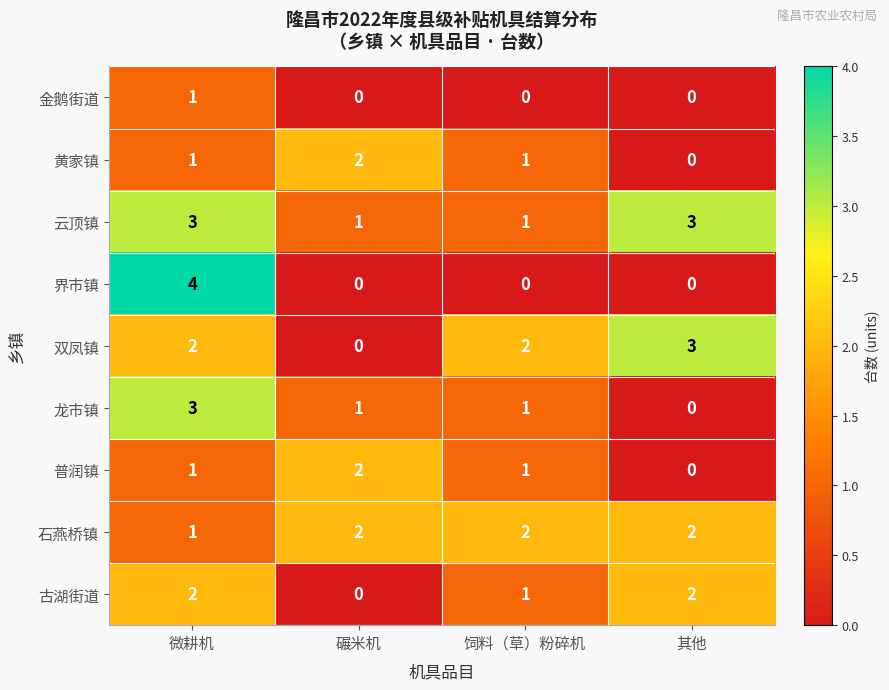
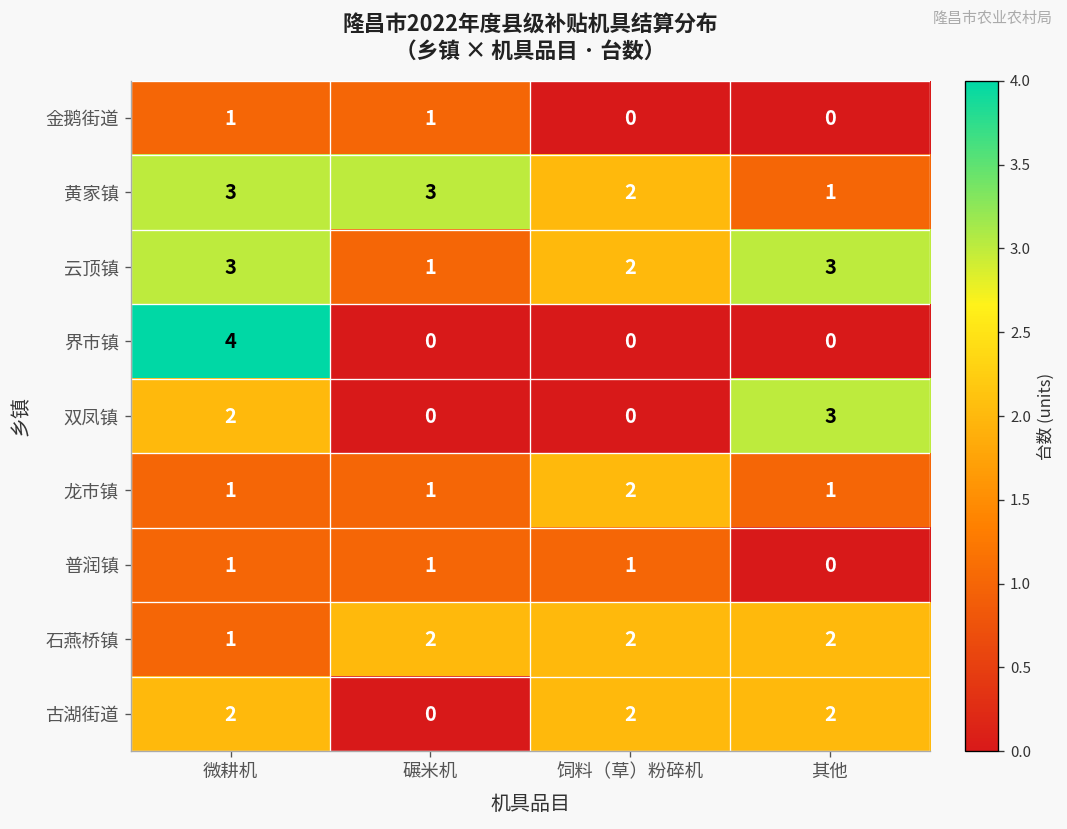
金鹅街道, 碾米机: 0 -> 1
黄家镇, 微耕机: 1 -> 3
黄家镇, 碾米机: 2 -> 3
黄家镇, 饲料（草）粉碎机: 1 -> 2
黄家镇, 其他: 0 -> 1
云顶镇, 饲料（草）粉碎机: 1 -> 2
双凤镇, 饲料（草）粉碎机: 2 -> 0
龙市镇, 微耕机: 3 -> 1
龙市镇, 饲料（草）粉碎机: 1 -> 2
龙市镇, 其他: 0 -> 1
普润镇, 碾米机: 2 -> 1
古湖街道, 饲料（草）粉碎机: 1 -> 2
